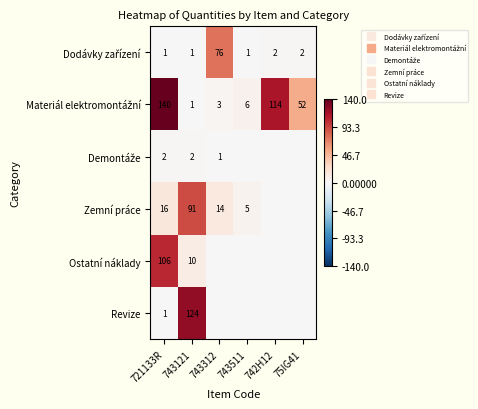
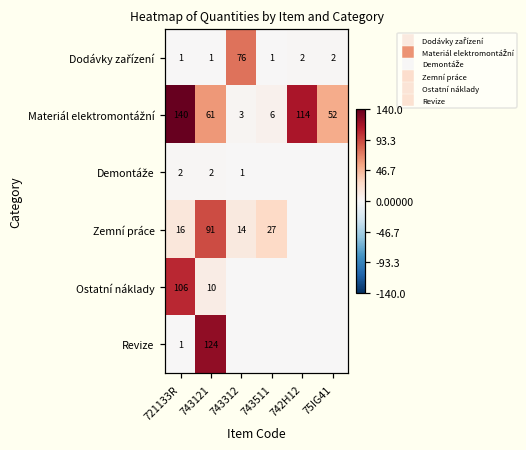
Materiál elektromontážní, 743121: 1 -> 61
Zemní práce, 743511: 5 -> 27
